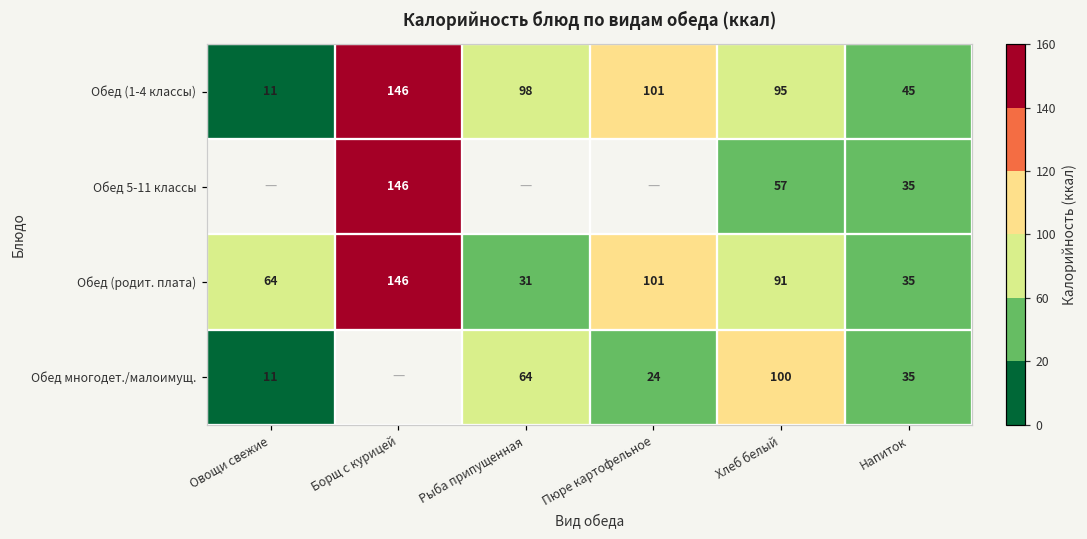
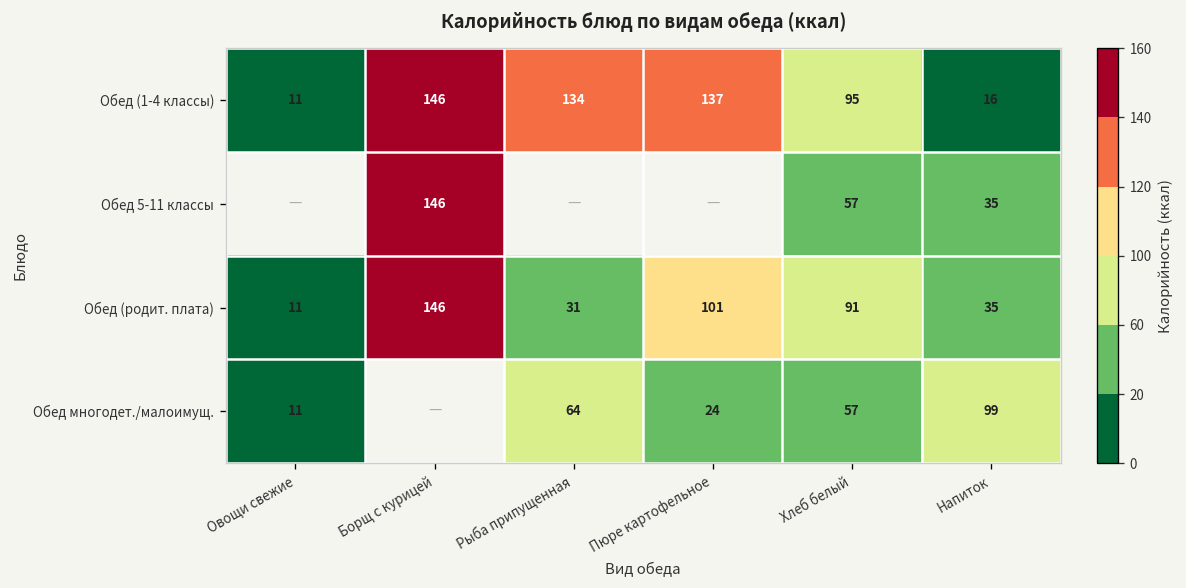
Обед (1-4 классы), Рыба припущенная: 98 -> 134
Обед (1-4 классы), Пюре картофельное: 101 -> 137
Обед (1-4 классы), Напиток: 45 -> 16
Обед (родит. плата), Овощи свежие: 64 -> 11
Обед многодет./малоимущ., Хлеб белый: 100 -> 57
Обед многодет./малоимущ., Напиток: 35 -> 99
